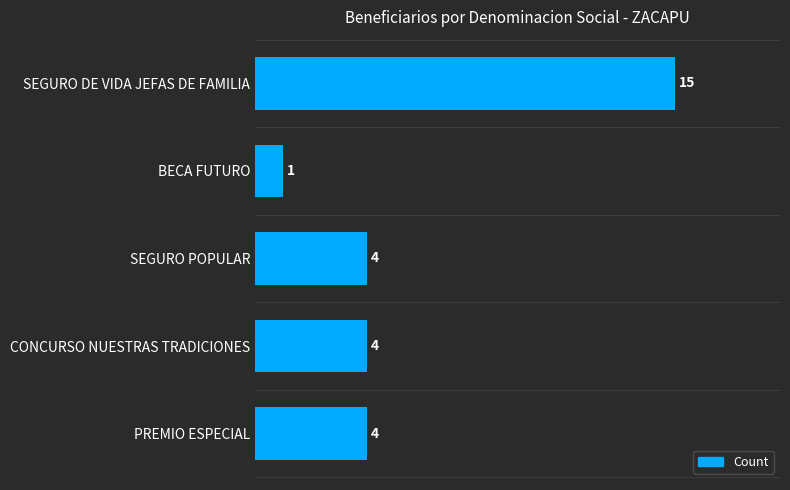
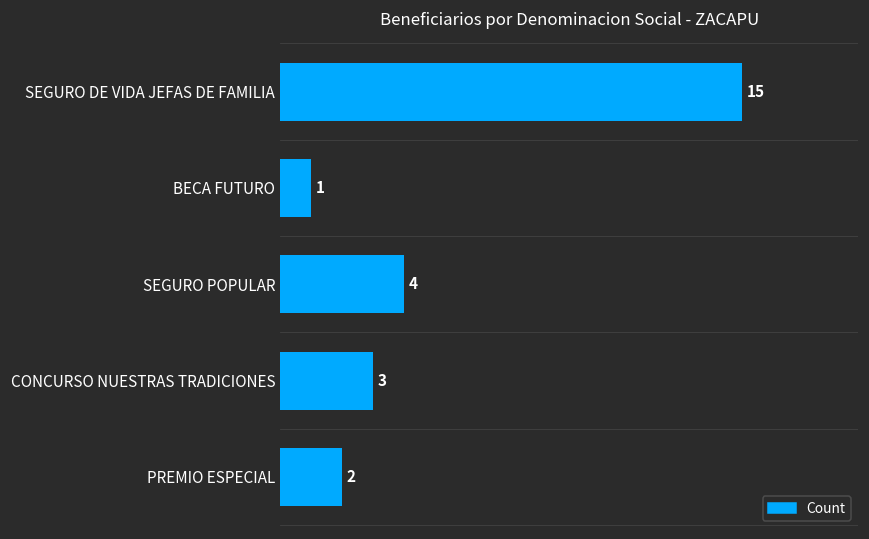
CONCURSO NUESTRAS TRADICIONES: 4 -> 3
PREMIO ESPECIAL: 4 -> 2
